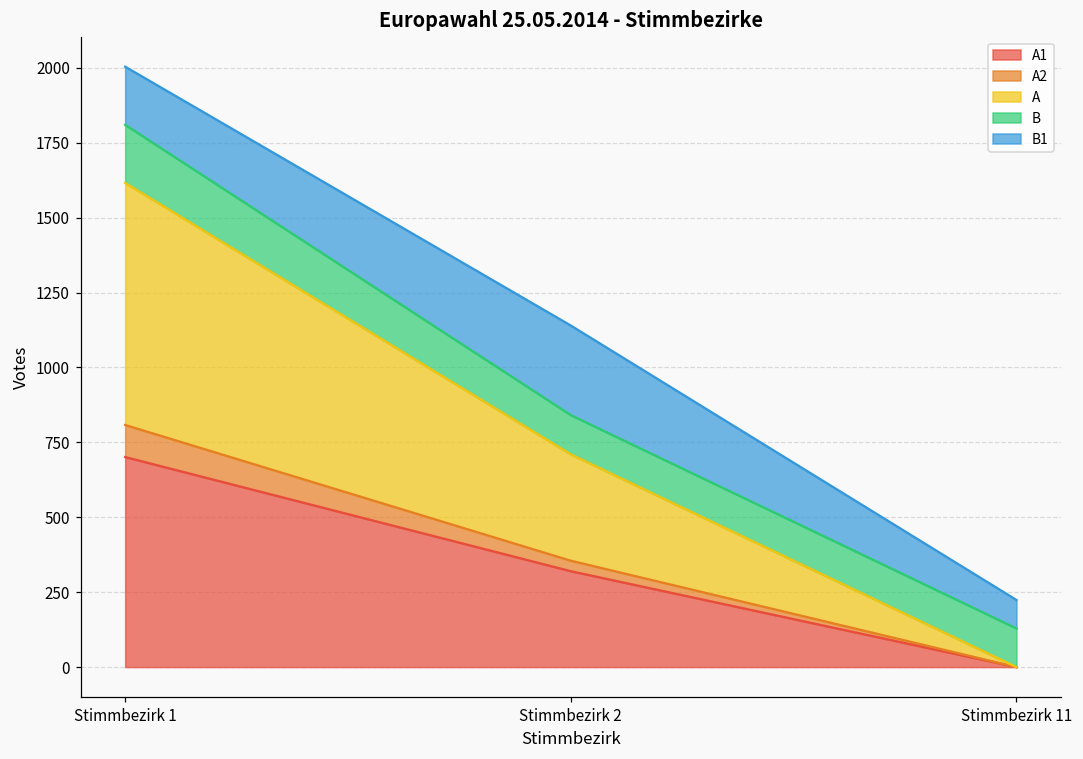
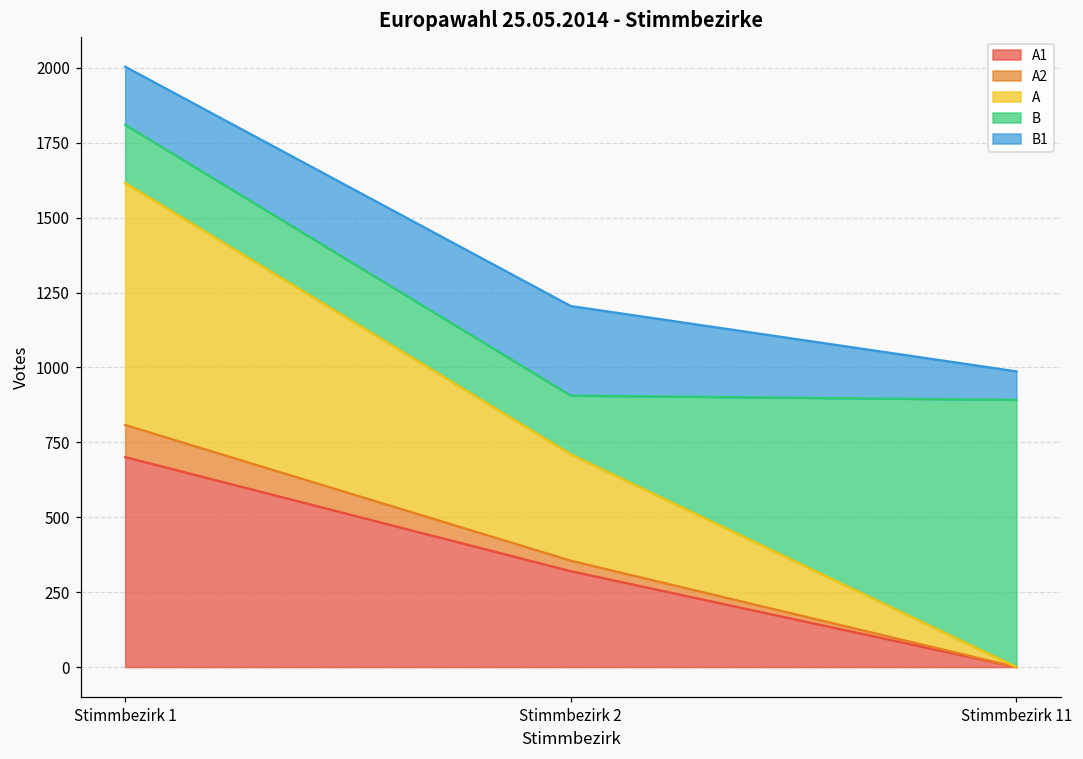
B, Stimmbezirk 2: 130 -> 200
B, Stimmbezirk 11: 130 -> 890
